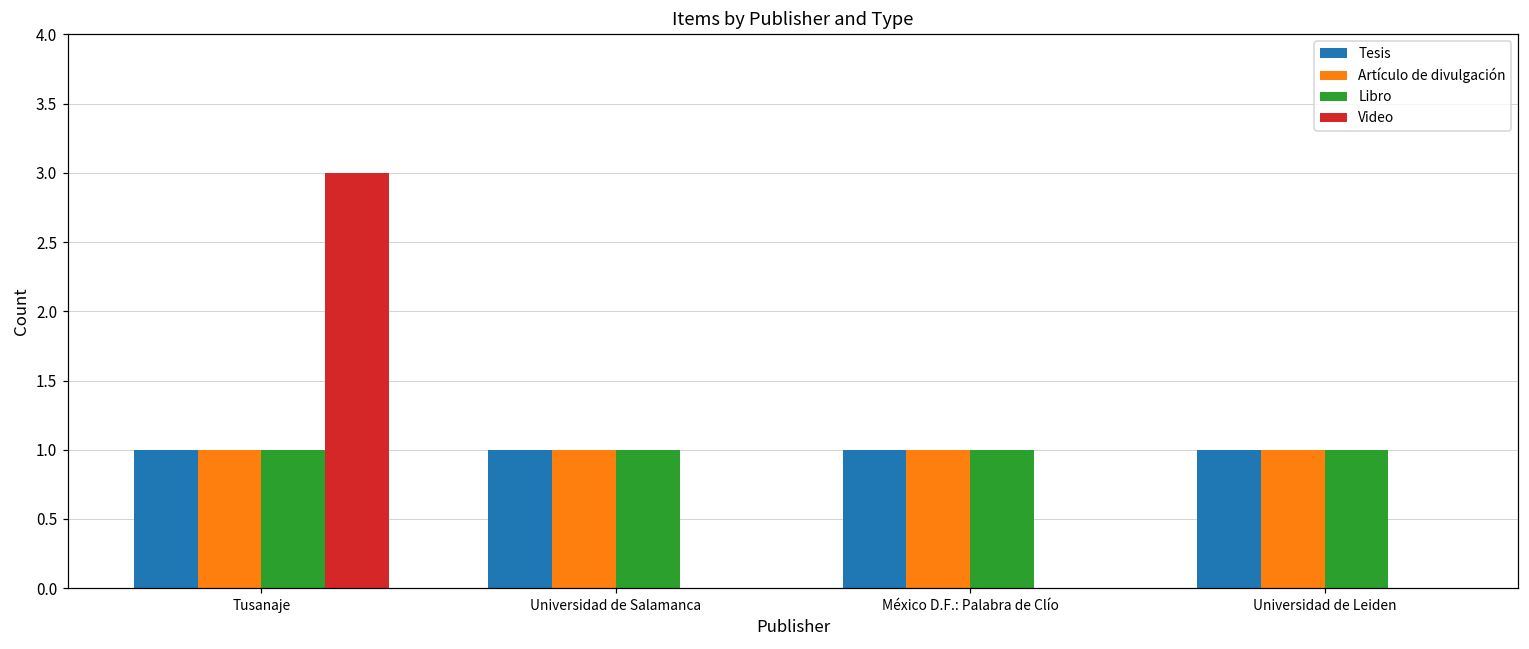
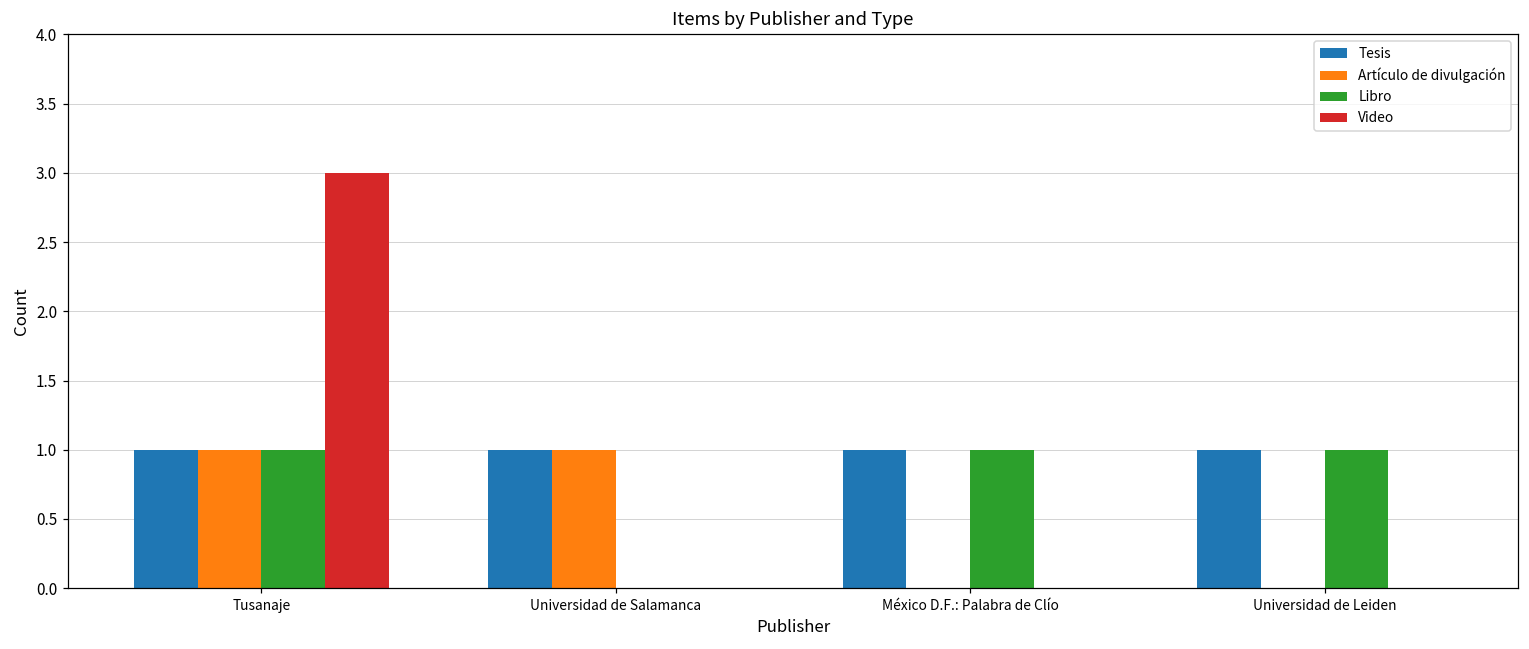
Libro, Universidad de Salamanca: 1 -> 0
Artículo de divulgación, México D.F.: Palabra de Clío: 1 -> 0
Artículo de divulgación, Universidad de Leiden: 1 -> 0
